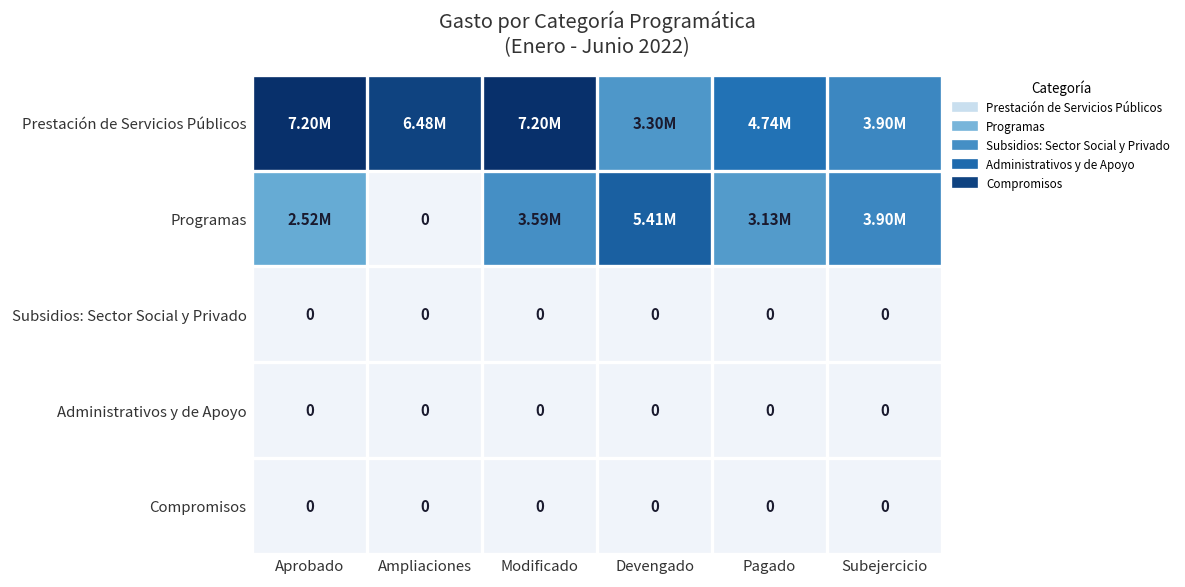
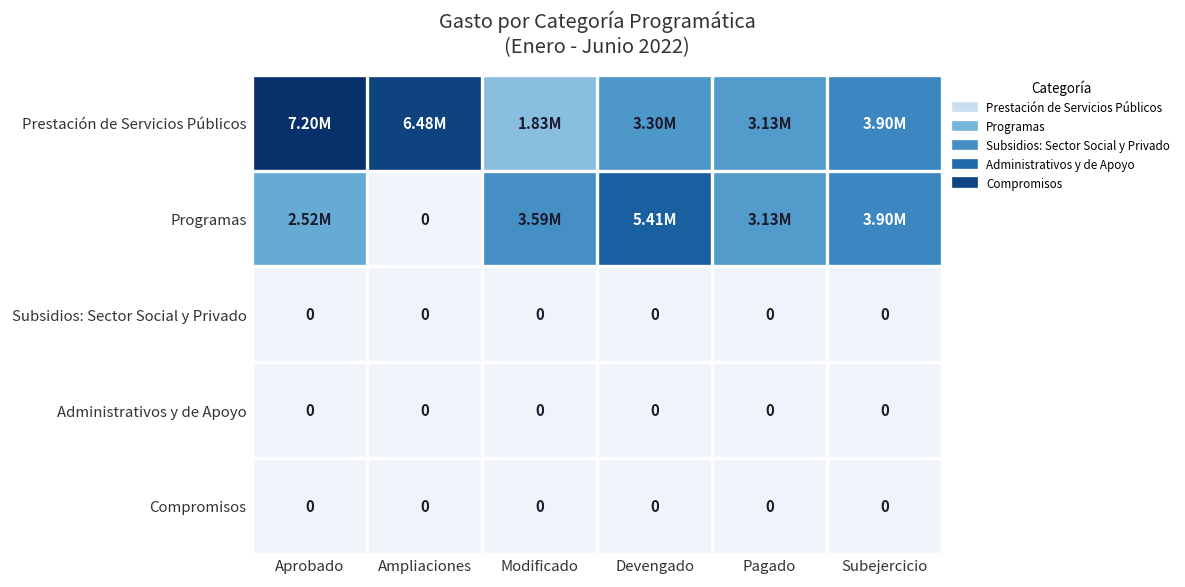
Prestación de Servicios Públicos, Modificado: 7.20M -> 1.83M
Prestación de Servicios Públicos, Pagado: 4.74M -> 3.13M
